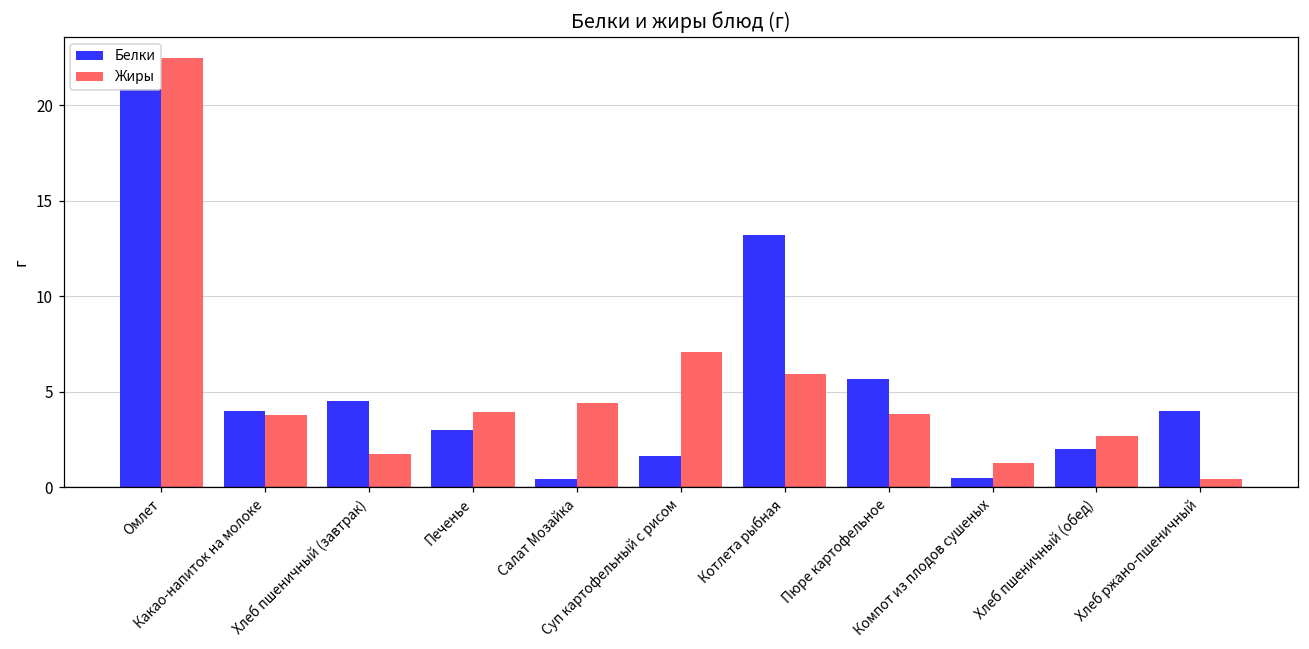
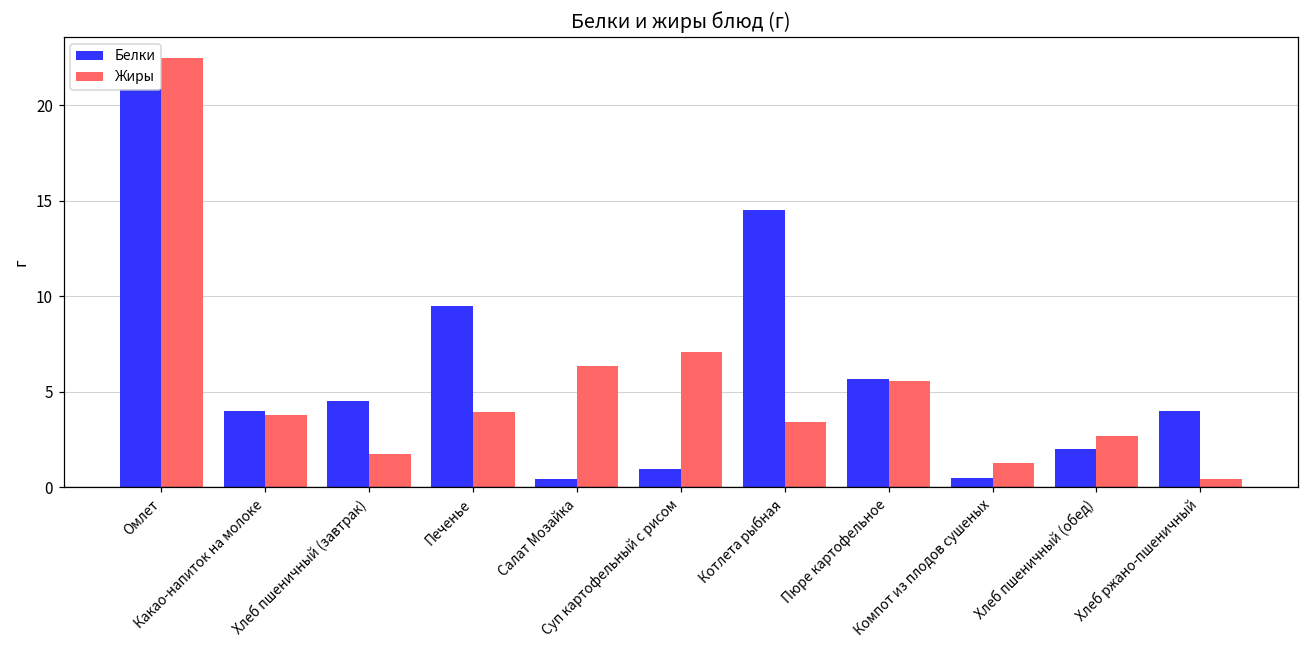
Белки, Печенье: 3.0 -> 9.5
Жиры, Салат Мозайка: 4.4 -> 6.3
Белки, Суп картофельный с рисом: 1.6 -> 0.9
Белки, Котлета рыбная: 13.2 -> 14.5
Жиры, Котлета рыбная: 5.9 -> 3.4
Жиры, Пюре картофельное: 3.8 -> 5.6
